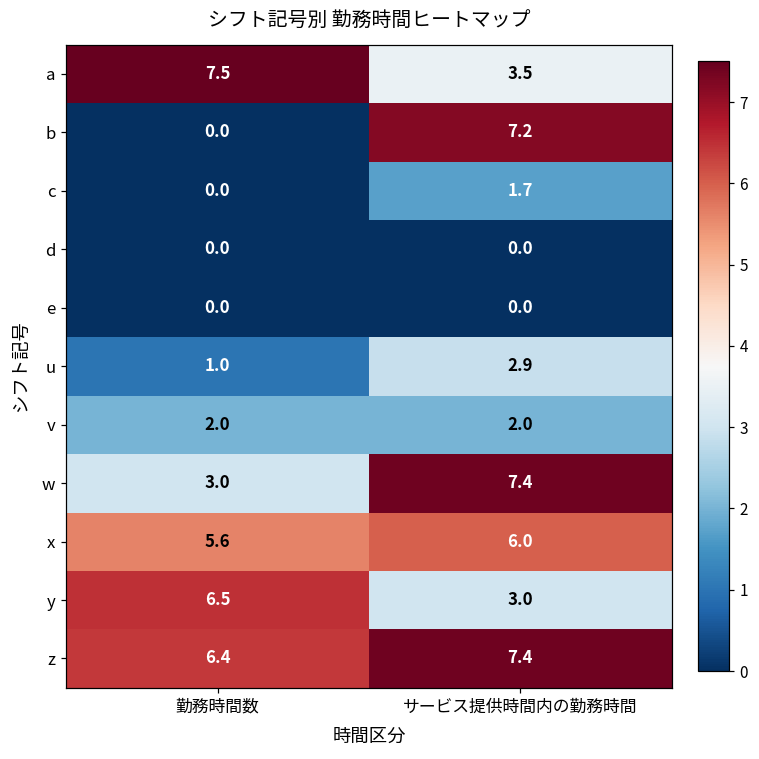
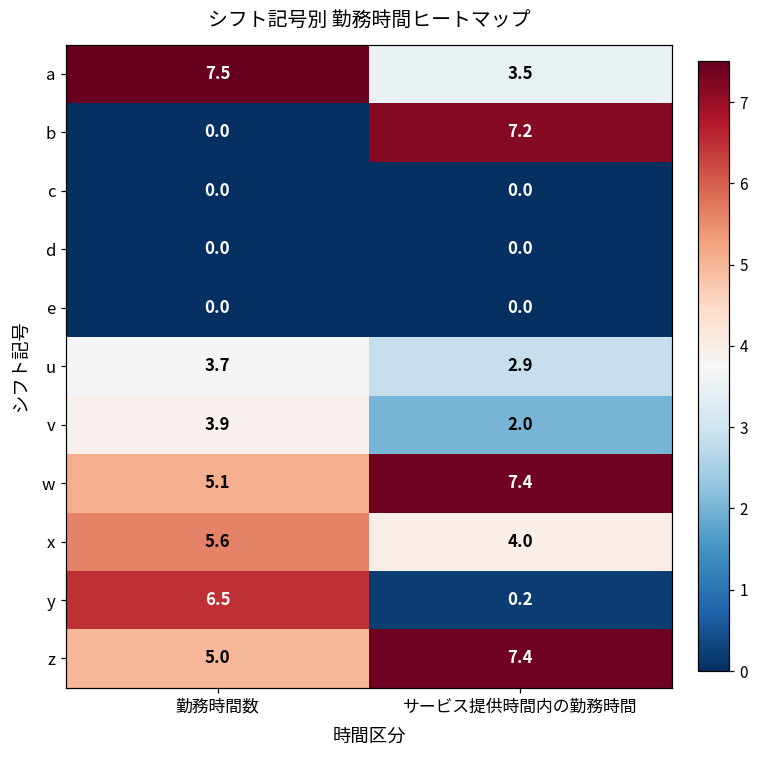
c, サービス提供時間内の勤務時間: 1.7 -> 0.0
u, 勤務時間数: 1.0 -> 3.7
v, 勤務時間数: 2.0 -> 3.9
w, 勤務時間数: 3.0 -> 5.1
x, サービス提供時間内の勤務時間: 6.0 -> 4.0
y, サービス提供時間内の勤務時間: 3.0 -> 0.2
z, 勤務時間数: 6.4 -> 5.0
